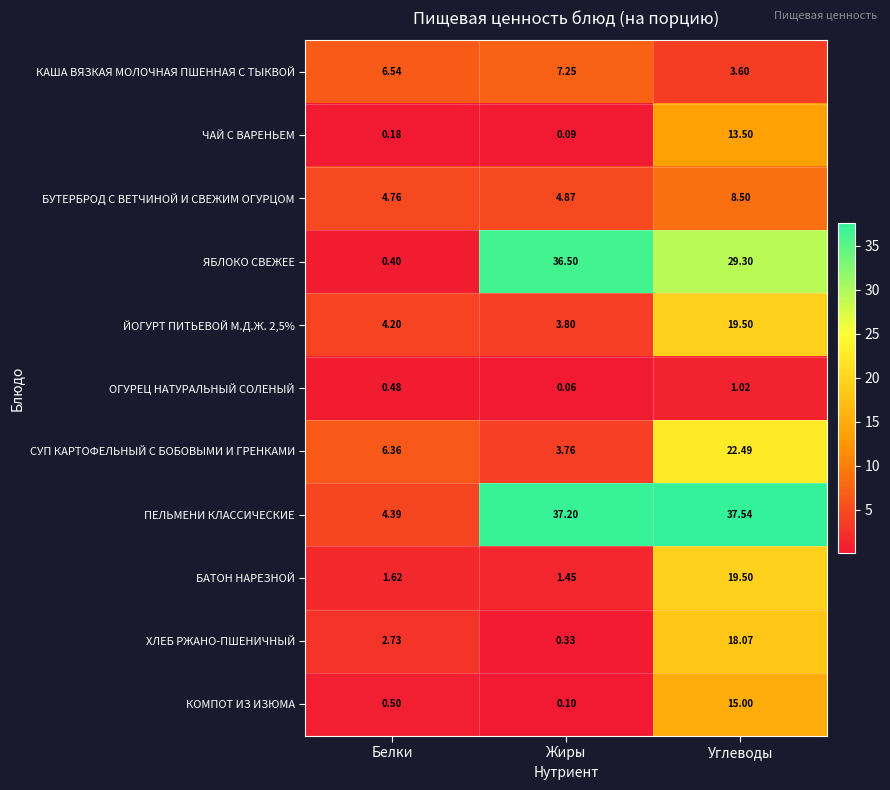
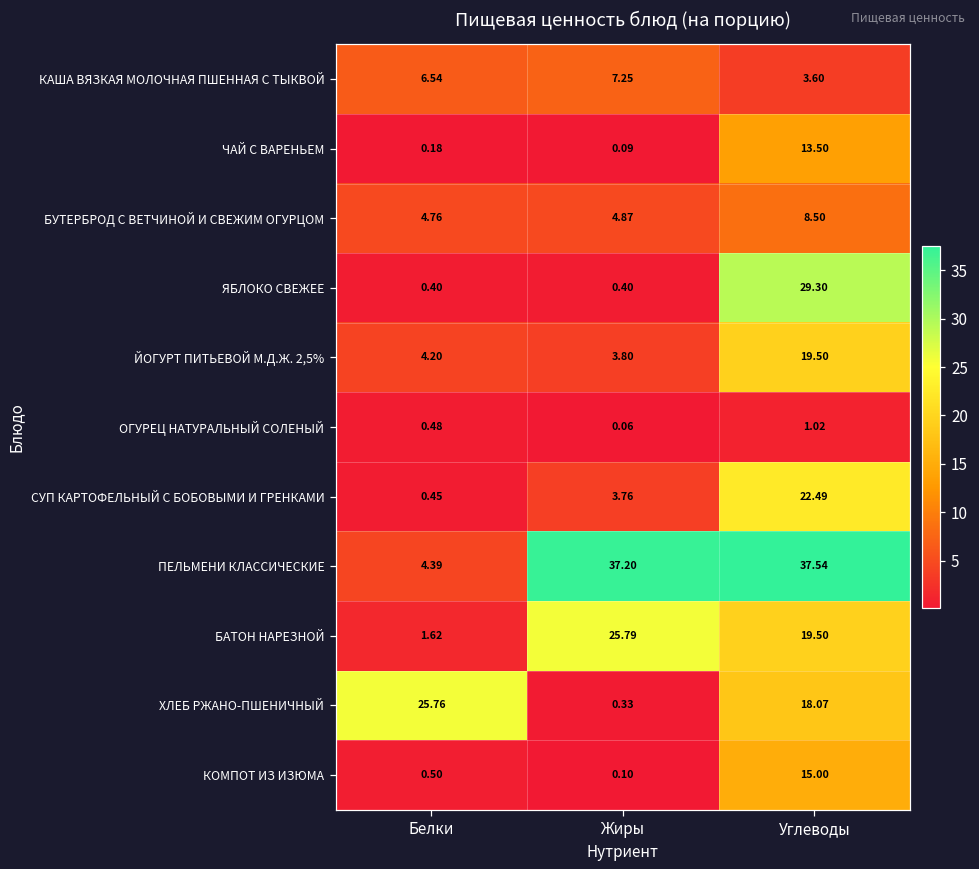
ЯБЛОКО СВЕЖЕЕ, Жиры: 36.50 -> 0.40
СУП КАРТОФЕЛЬНЫЙ С БОБОВЫМИ И ГРЕНКАМИ, Белки: 6.36 -> 0.45
БАТОН НАРЕЗНОЙ, Жиры: 1.45 -> 25.79
ХЛЕБ РЖАНО-ПШЕНИЧНЫЙ, Белки: 2.73 -> 25.76
